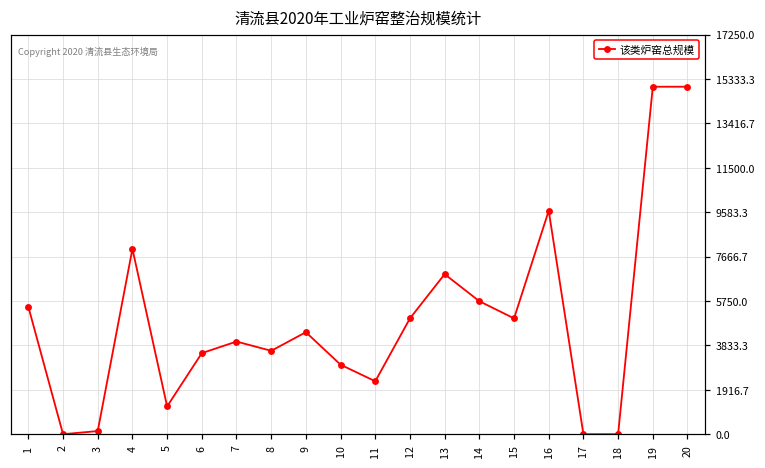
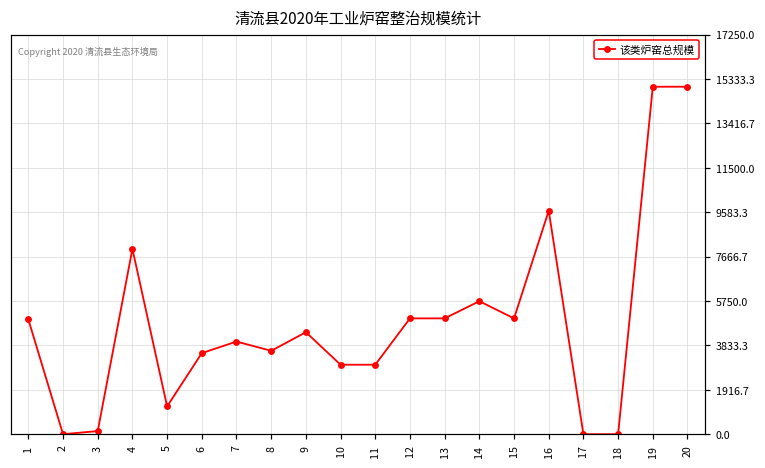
1: 5500 -> 5000
11: 2300 -> 3000
13: 6900 -> 5000
